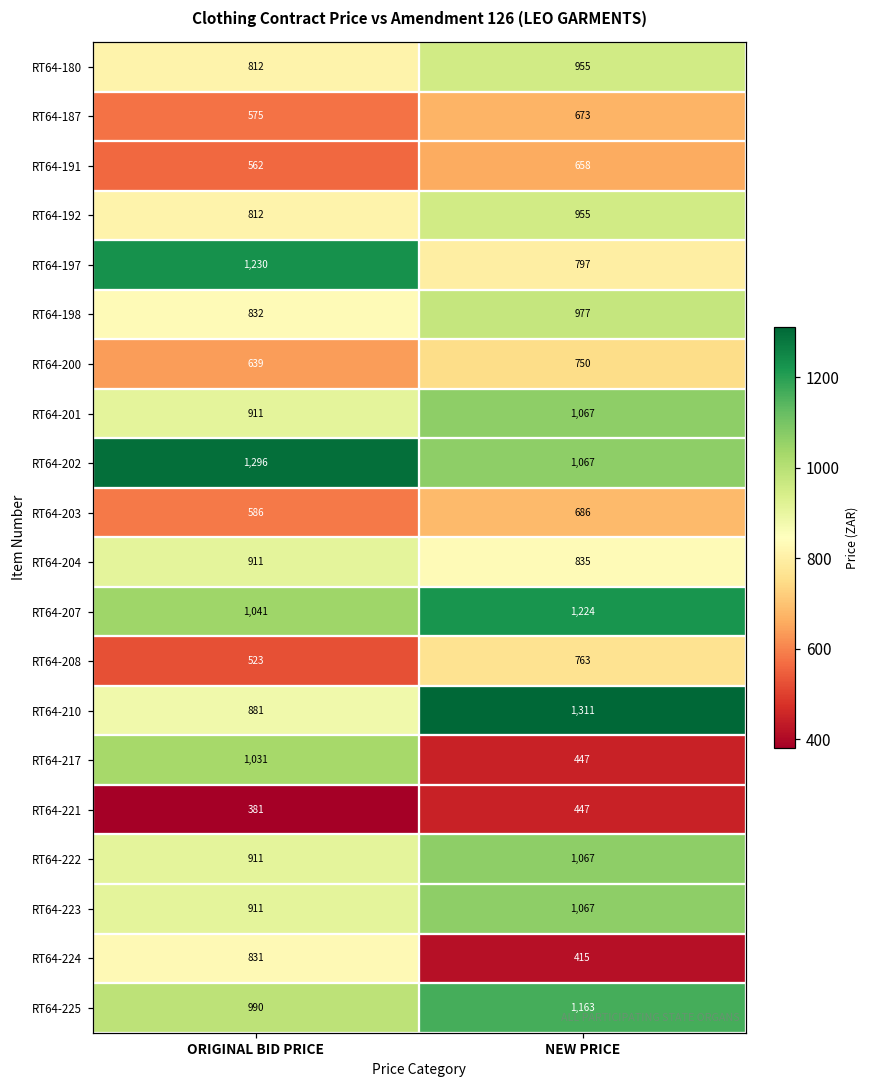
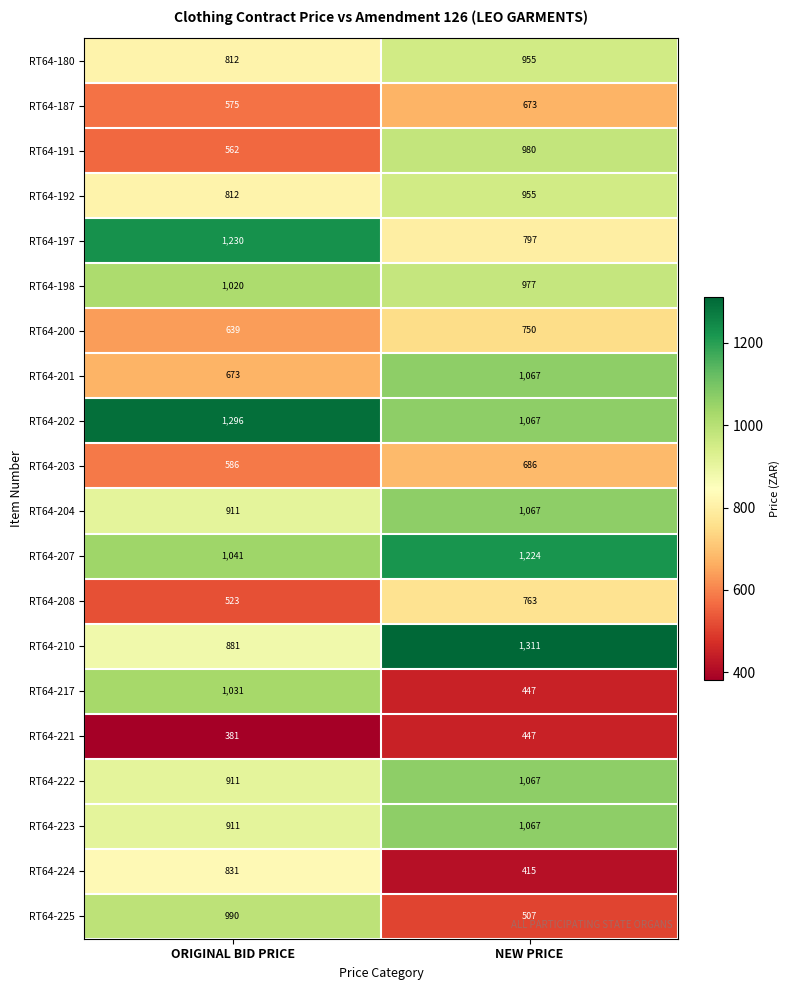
RT64-191, NEW PRICE: 658 -> 980
RT64-198, ORIGINAL BID PRICE: 832 -> 1,020
RT64-201, ORIGINAL BID PRICE: 911 -> 673
RT64-204, NEW PRICE: 835 -> 1,067
RT64-225, NEW PRICE: 1,163 -> 507
